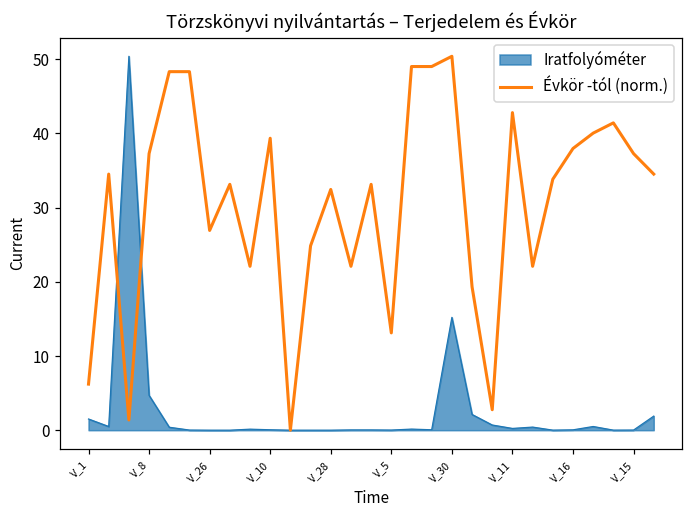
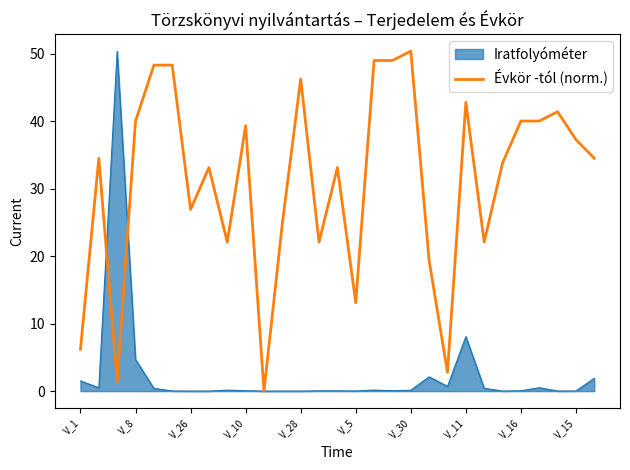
Évkör -tól (norm.), V_8: 37 -> 40
Évkör -tól (norm.), V_28: 32 -> 46
Iratfolyóméter, V_30: 15 -> 0
Iratfolyóméter, V_11: 0 -> 8
Évkör -tól (norm.), V_16: 38 -> 40
